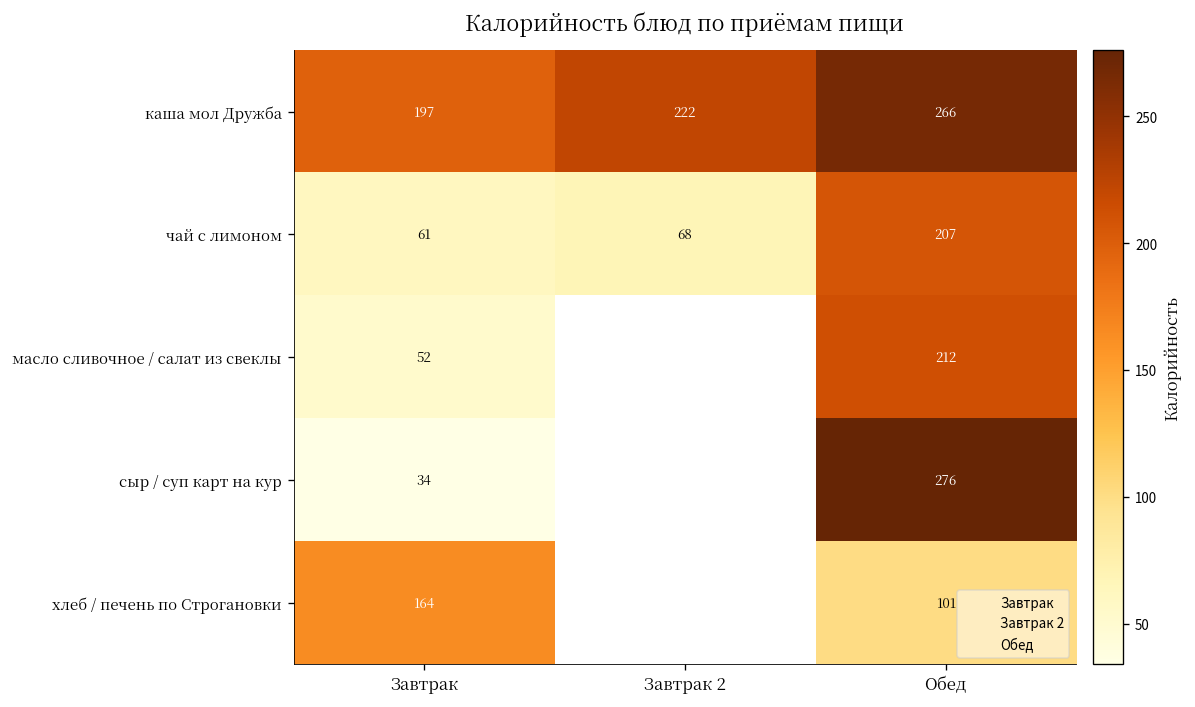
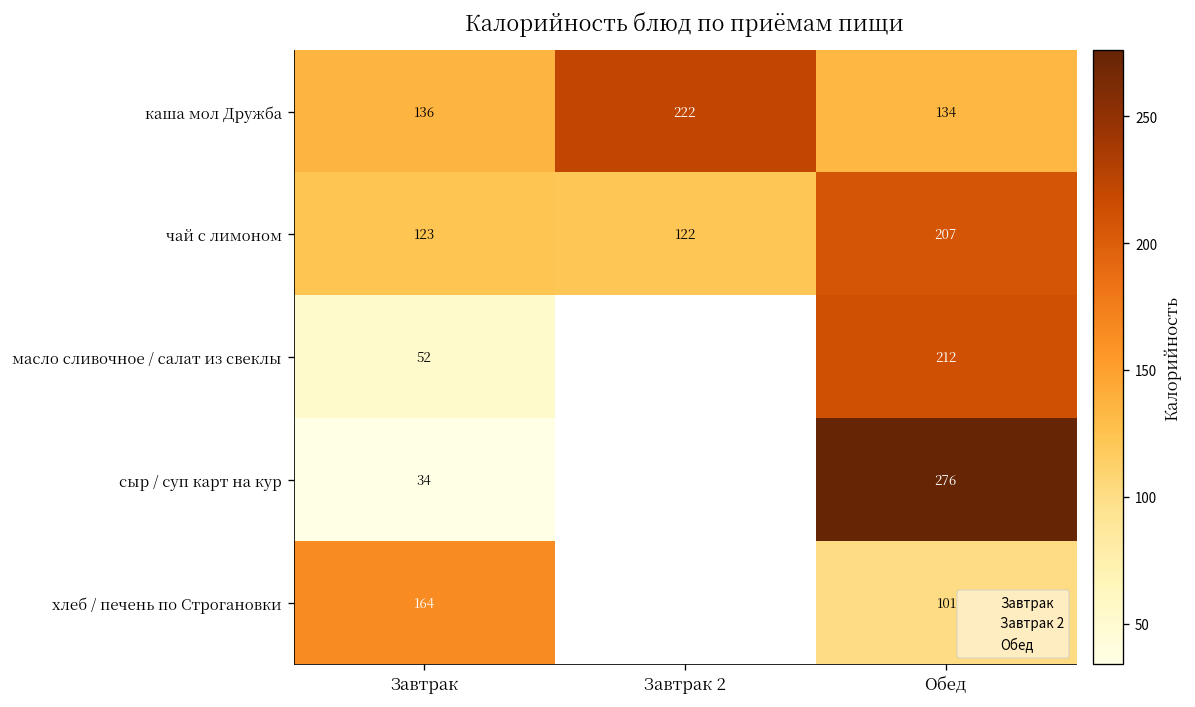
каша мол Дружба, Завтрак: 197 -> 136
каша мол Дружба, Обед: 266 -> 134
чай с лимоном, Завтрак: 61 -> 123
чай с лимоном, Завтрак 2: 68 -> 122
